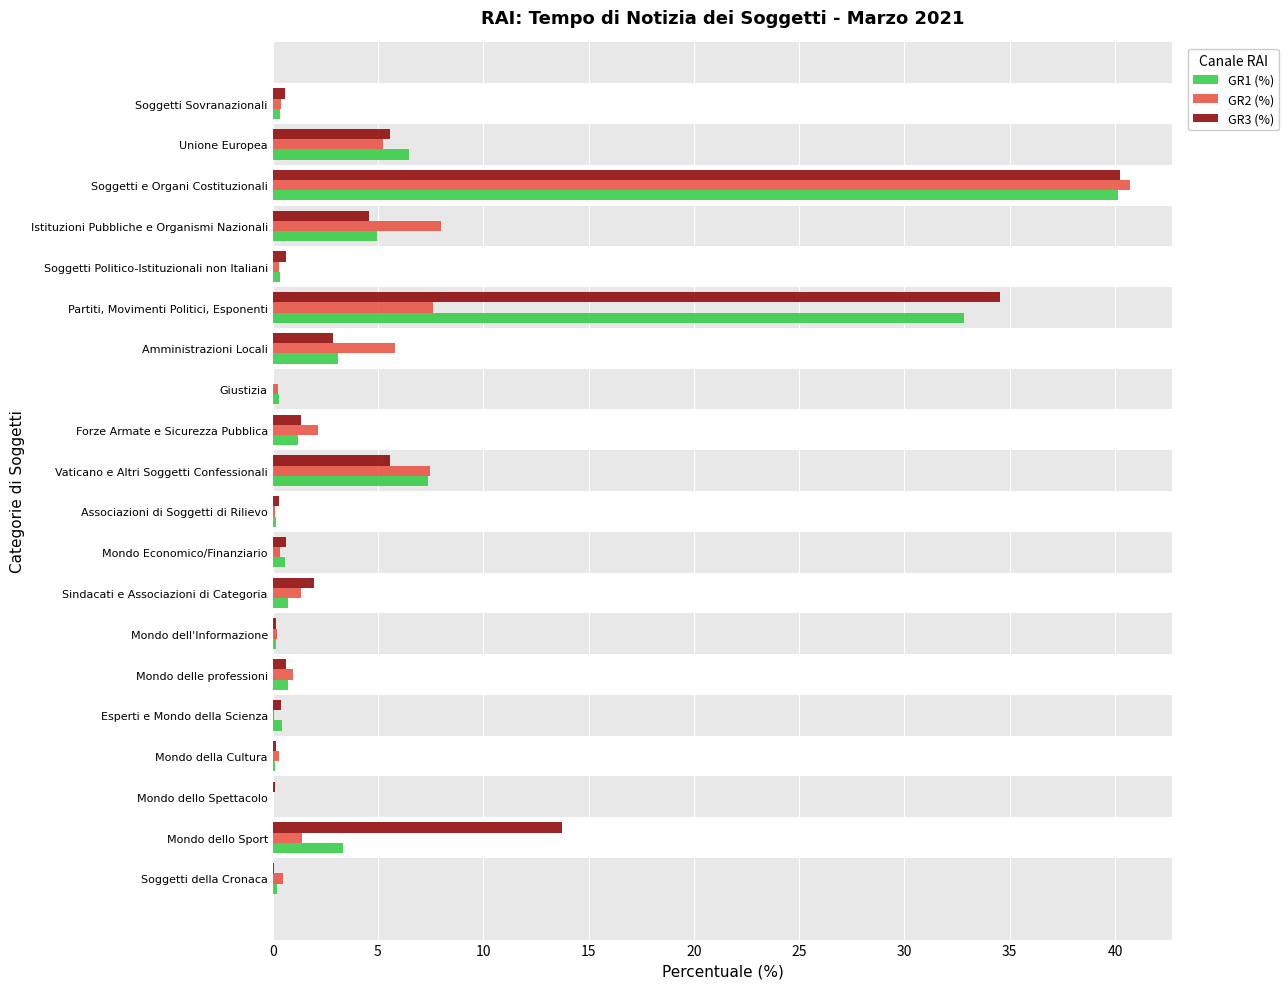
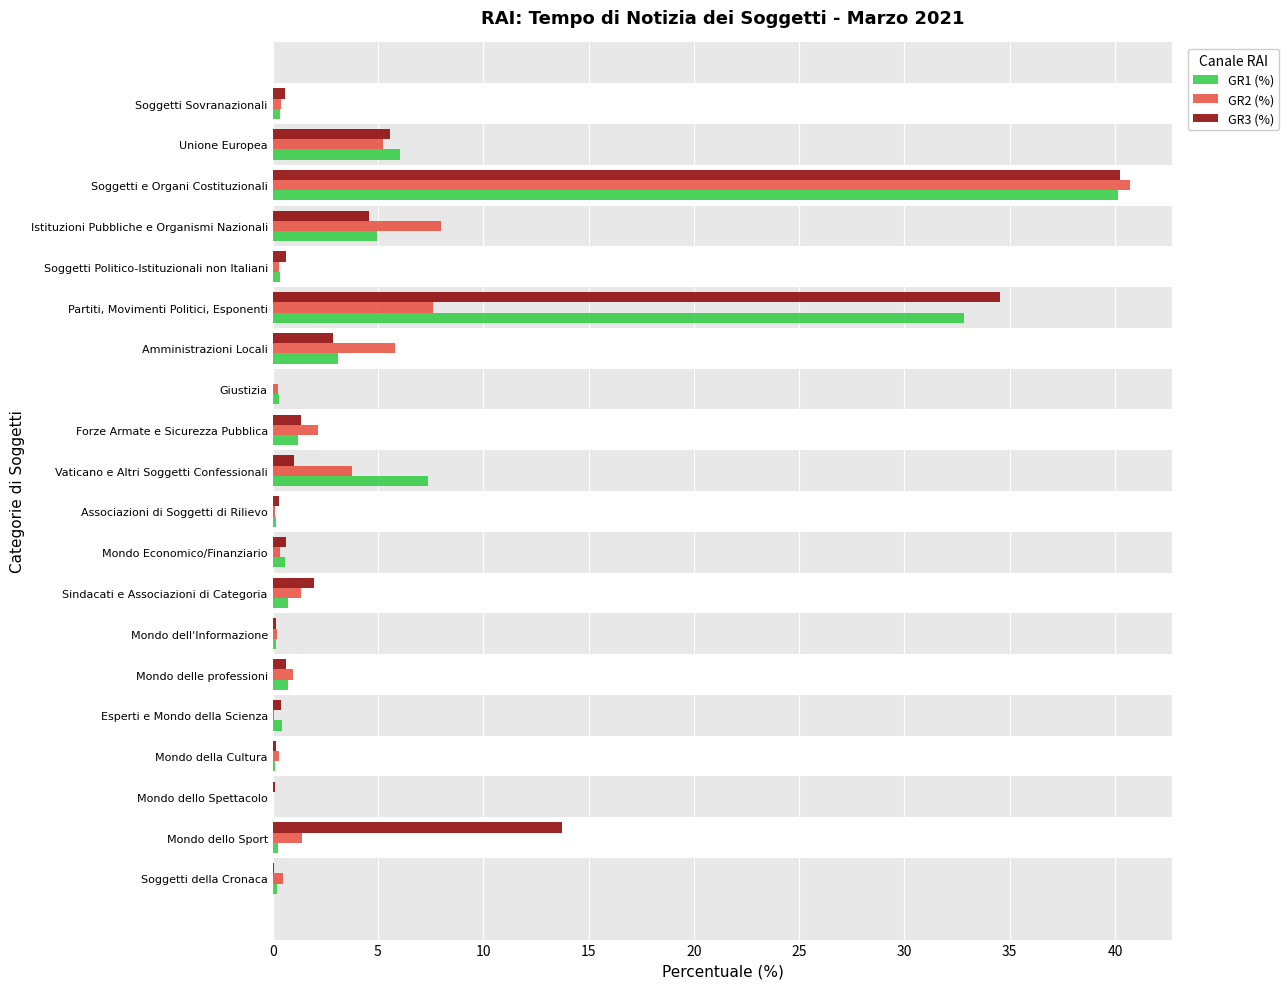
GR1 (%), Unione Europea: 6.5 -> 6.1
GR3 (%), Vaticano e Altri Soggetti Confessionali: 5.6 -> 1.0
GR2 (%), Vaticano e Altri Soggetti Confessionali: 7.4 -> 3.8
GR1 (%), Mondo dello Sport: 3.4 -> 0.2
